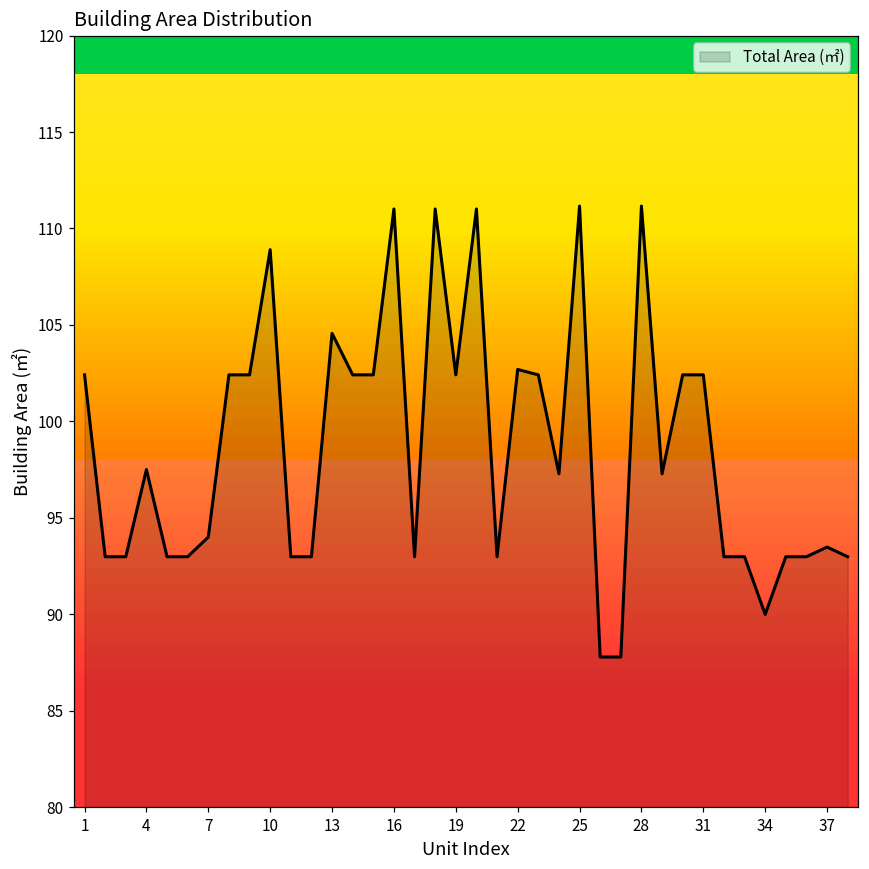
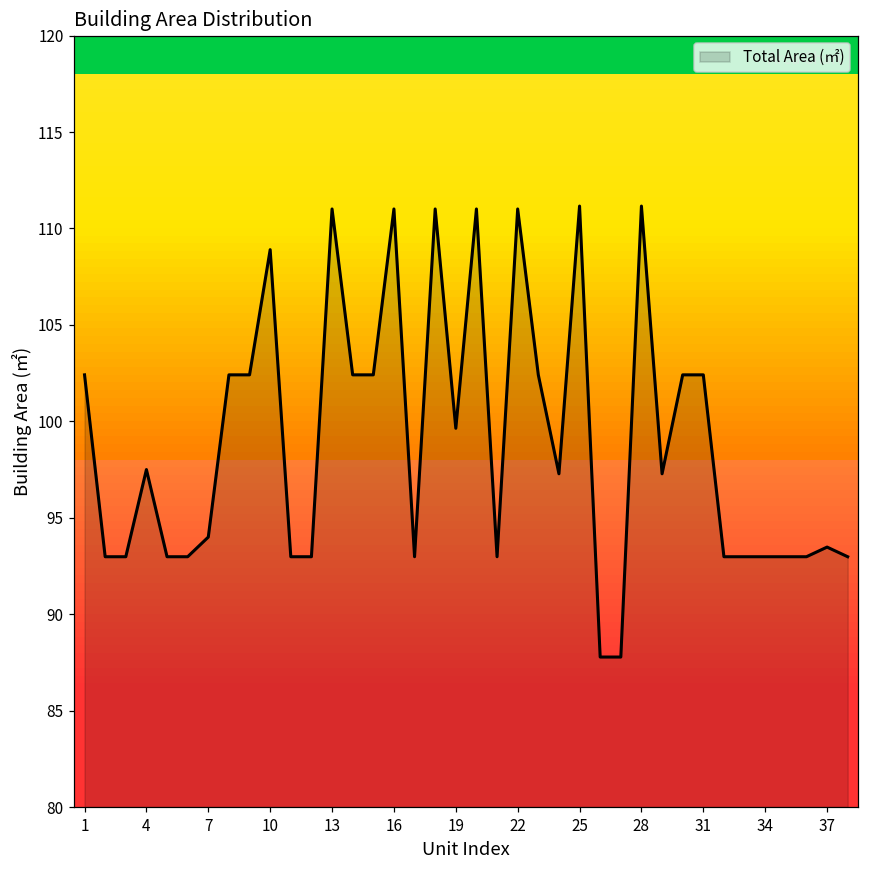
13: 104.6 -> 111.0
19: 102.4 -> 99.6
22: 102.7 -> 111.0
34: 90.0 -> 93.0
